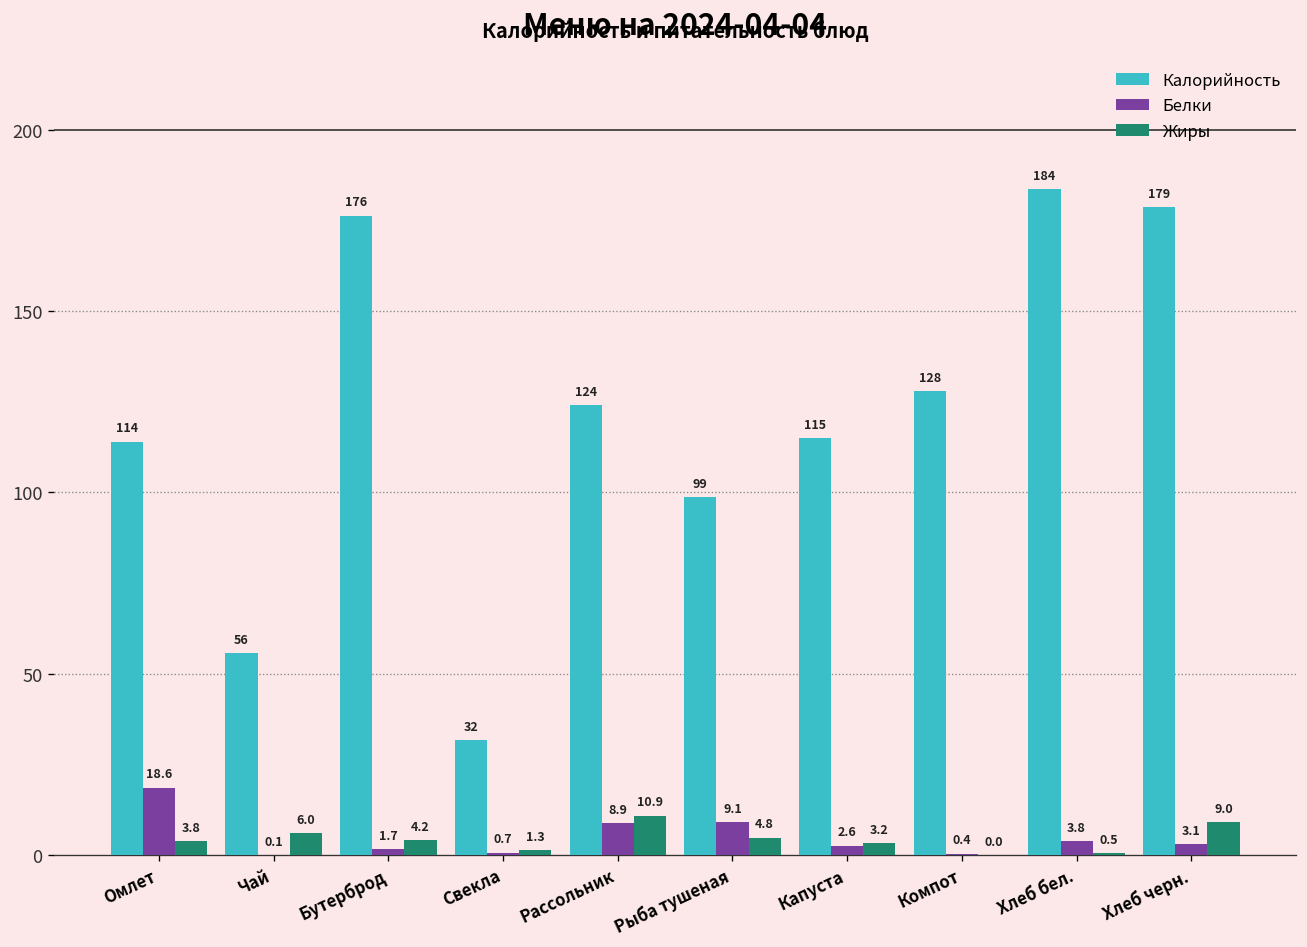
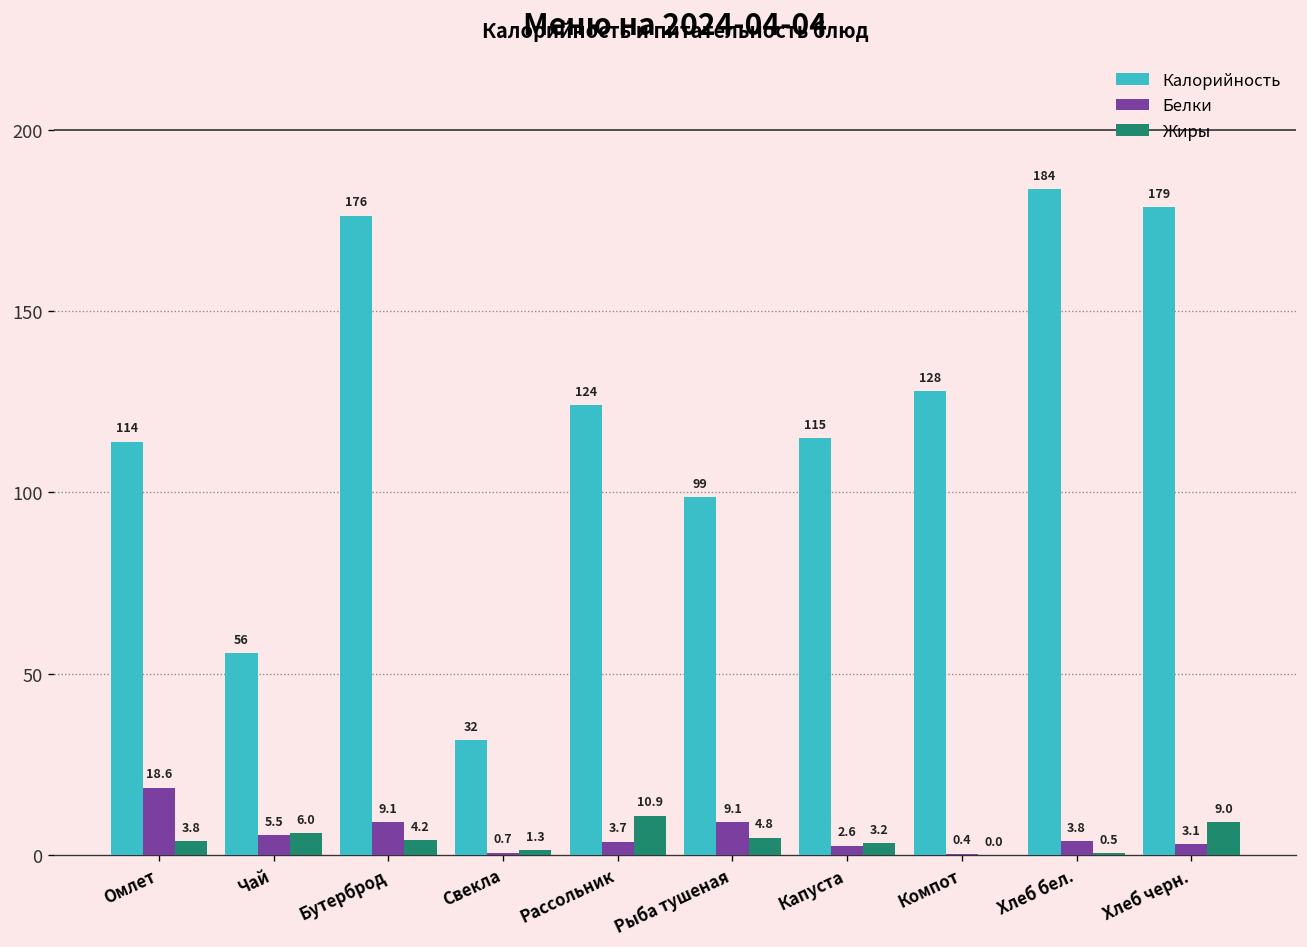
Белки, Чай: 0.1 -> 5.5
Белки, Бутерброд: 1.7 -> 9.1
Белки, Рассольник: 8.9 -> 3.7
